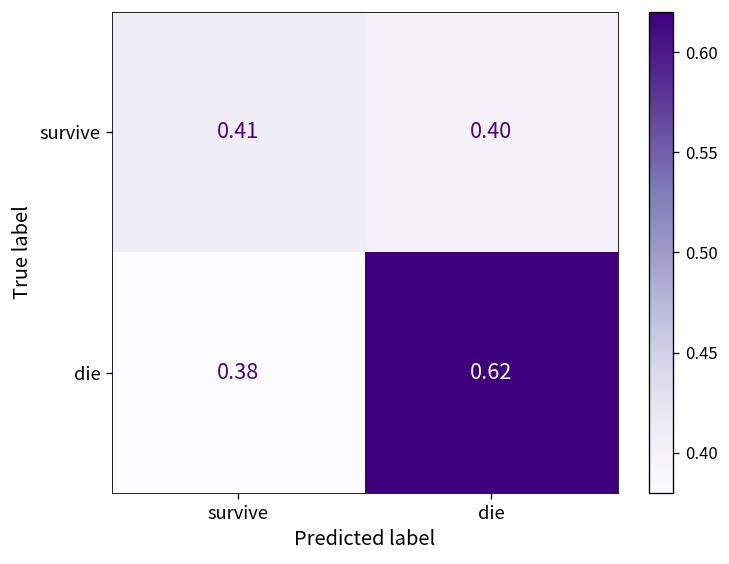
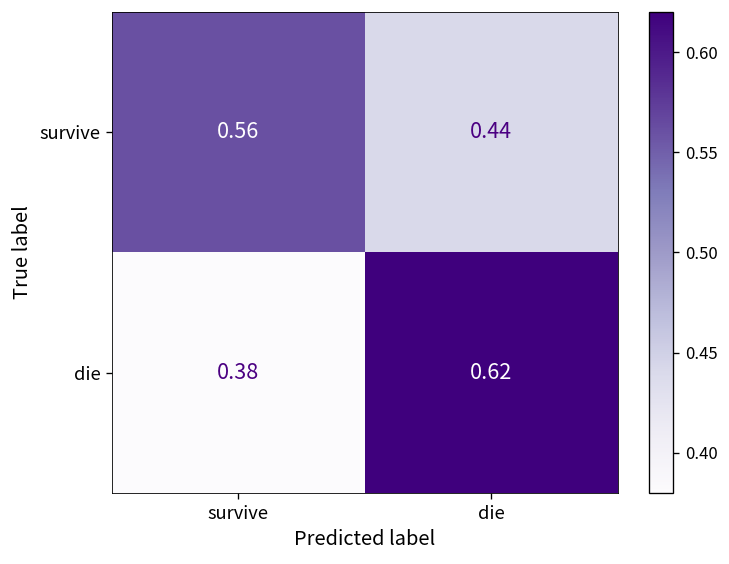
survive, survive: 0.41 -> 0.56
survive, die: 0.40 -> 0.44
